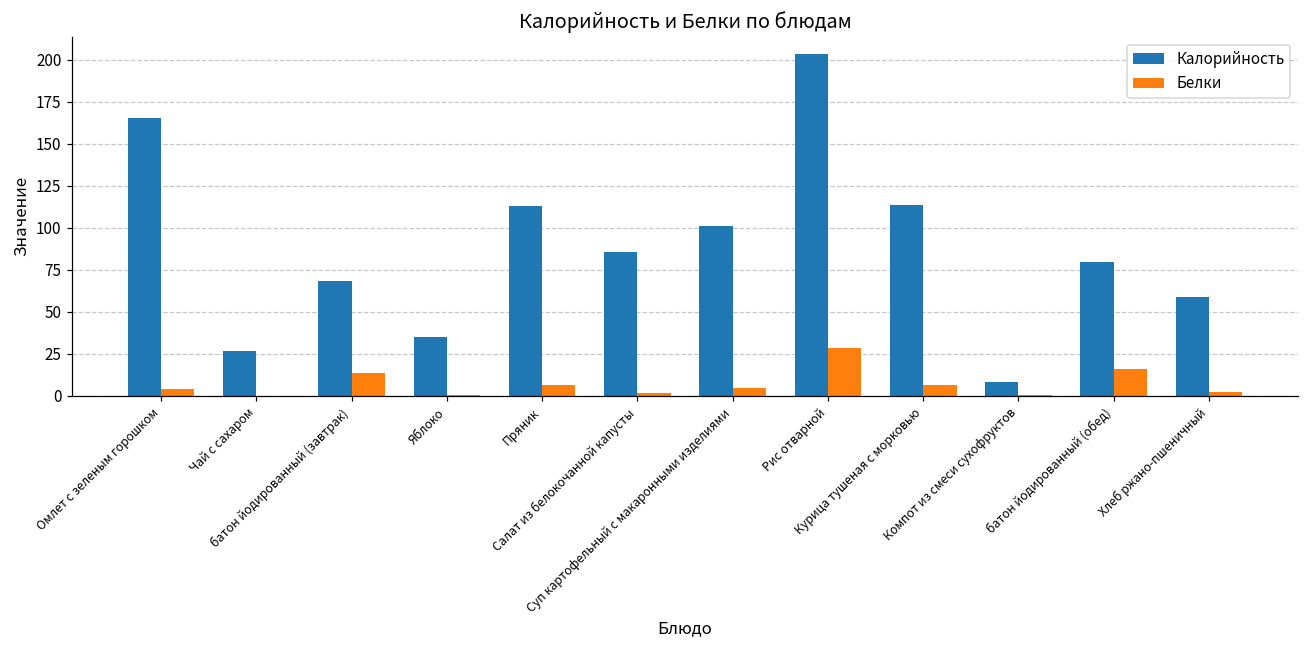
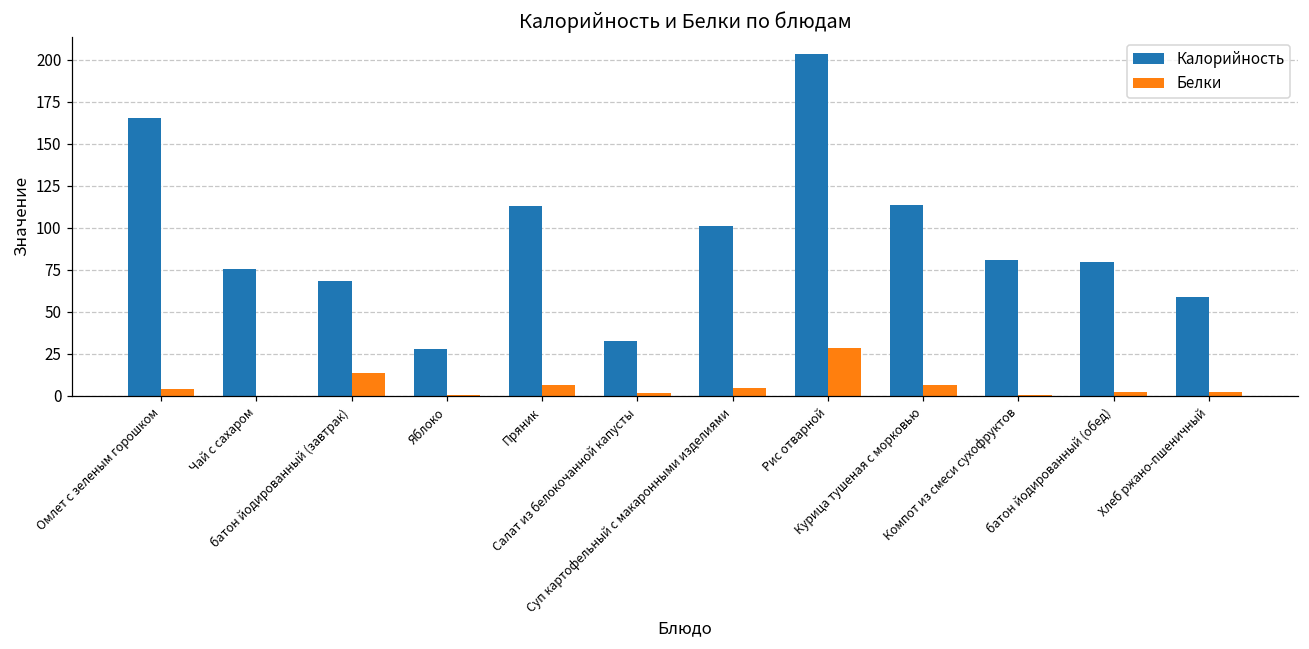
Калорийность, Чай с сахаром: 27 -> 75
Калорийность, Яблоко: 35 -> 28
Калорийность, Салат из белокочанной капусты: 86 -> 33
Калорийность, Компот из смеси сухофруктов: 8 -> 81
Белки, батон йодированный (обед): 16 -> 2
